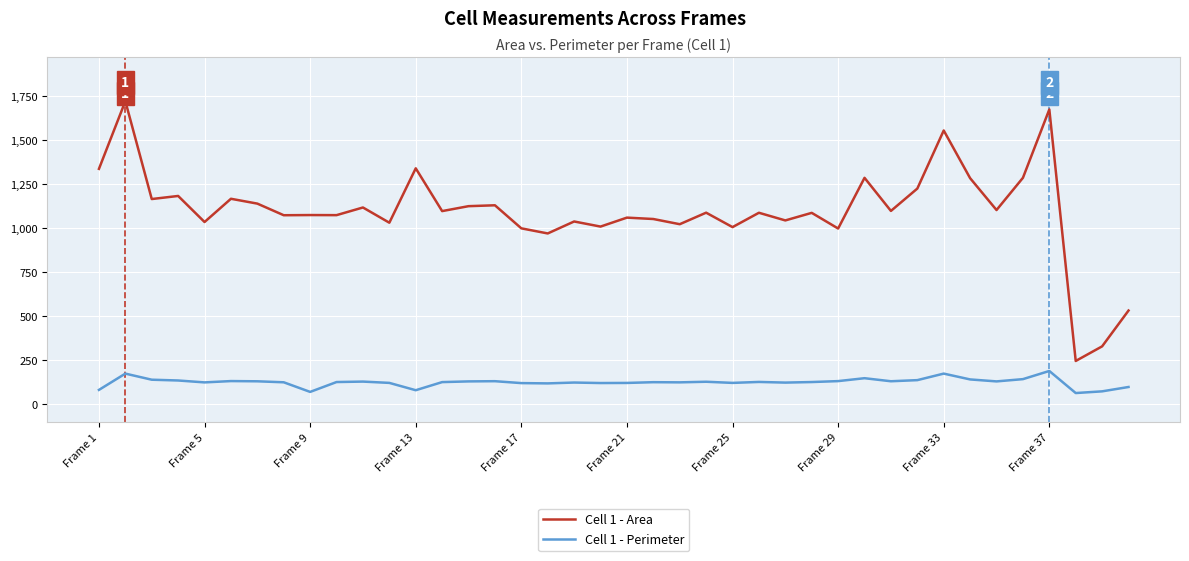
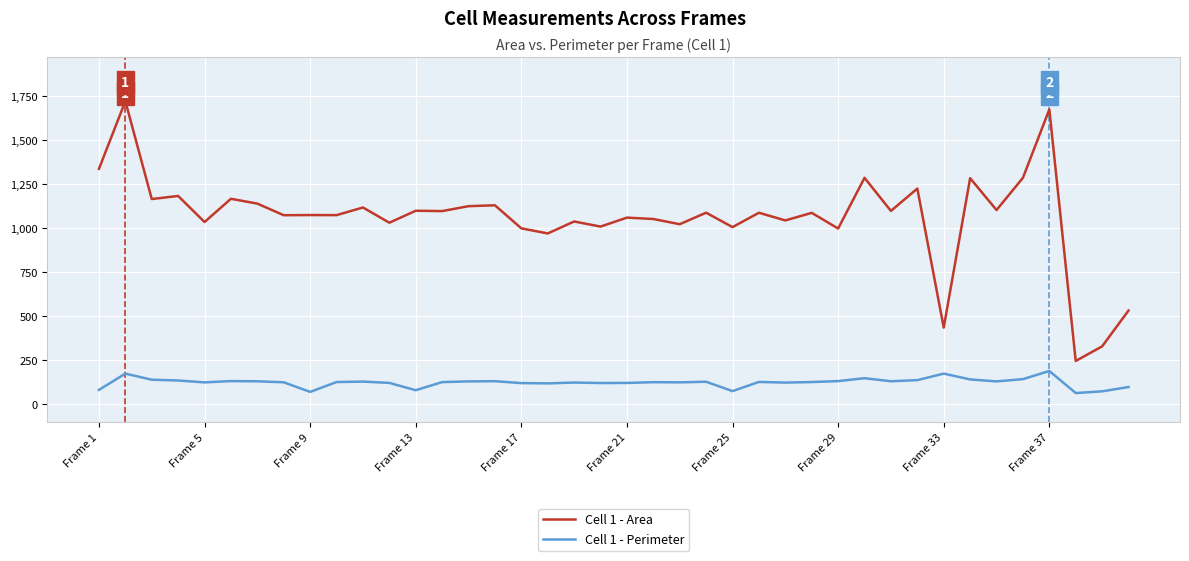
Cell 1 - Area, Frame 13: 1,340 -> 1,100
Cell 1 - Perimeter, Frame 25: 120 -> 70
Cell 1 - Area, Frame 33: 1,550 -> 430
